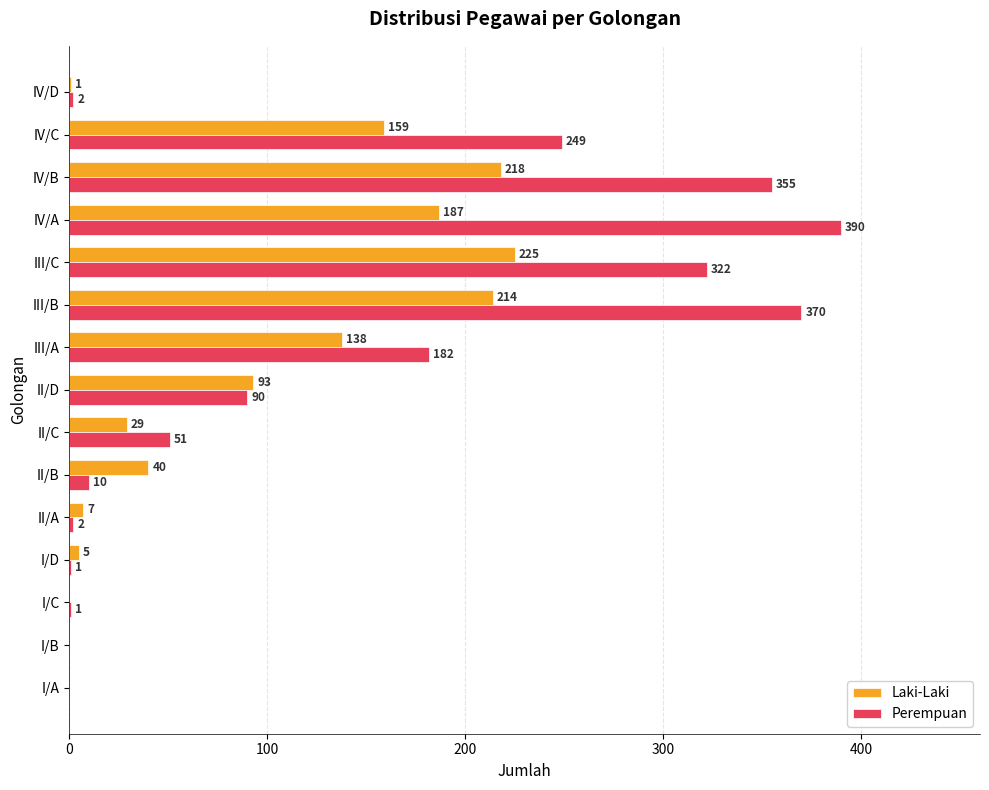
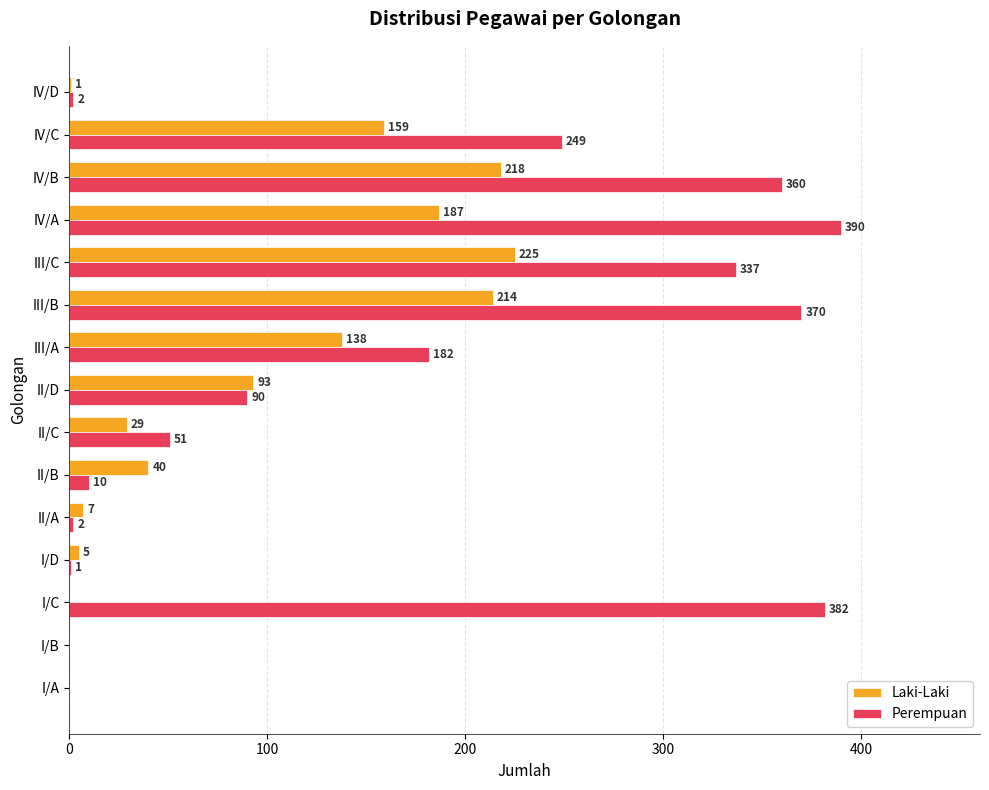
Perempuan, IV/B: 355 -> 360
Perempuan, III/C: 322 -> 337
Perempuan, I/C: 1 -> 382
